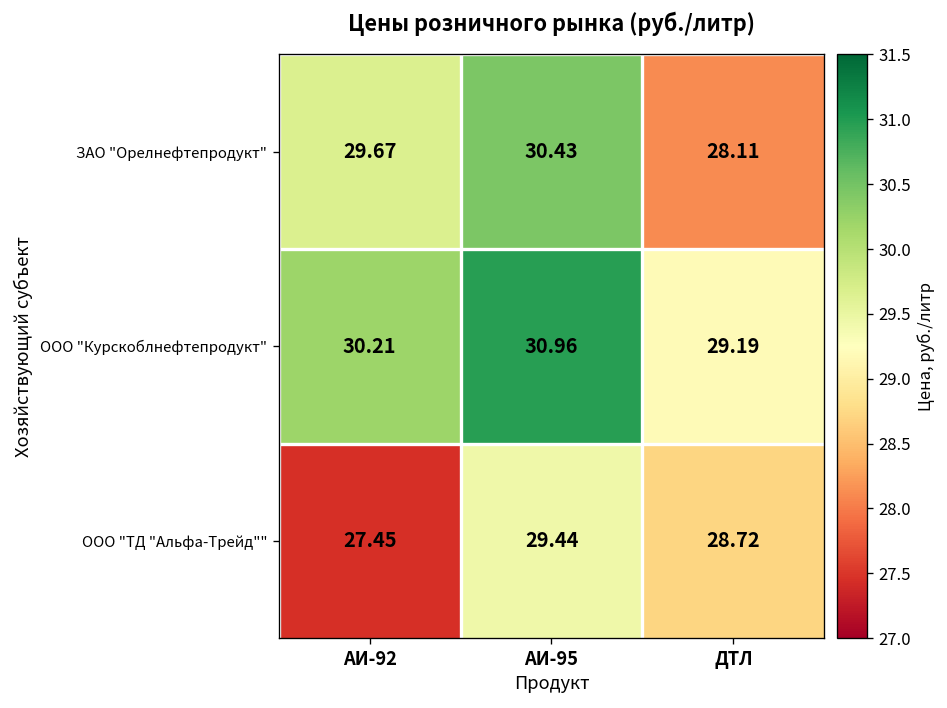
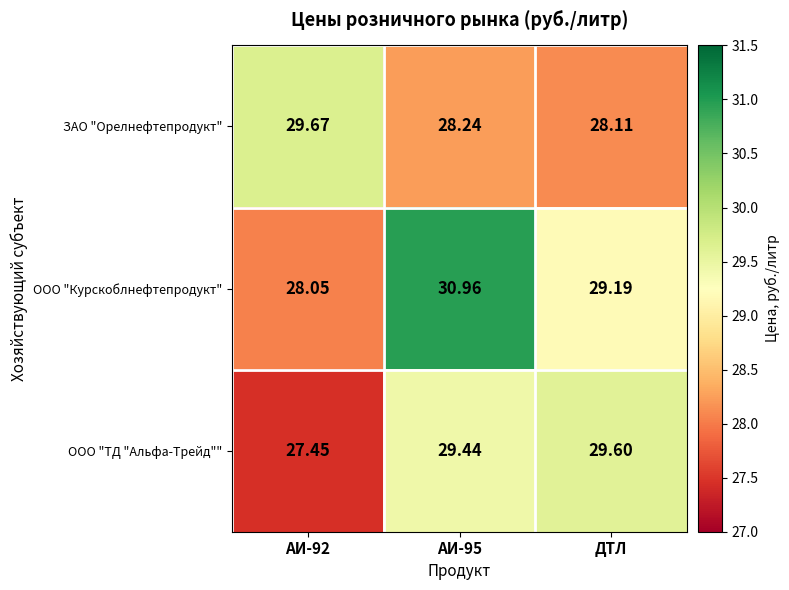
ЗАО "Орелнефтепродукт", АИ-95: 30.43 -> 28.24
ООО "Курскоблнефтепродукт", АИ-92: 30.21 -> 28.05
ООО "ТД "Альфа-Трейд"", ДТЛ: 28.72 -> 29.60
